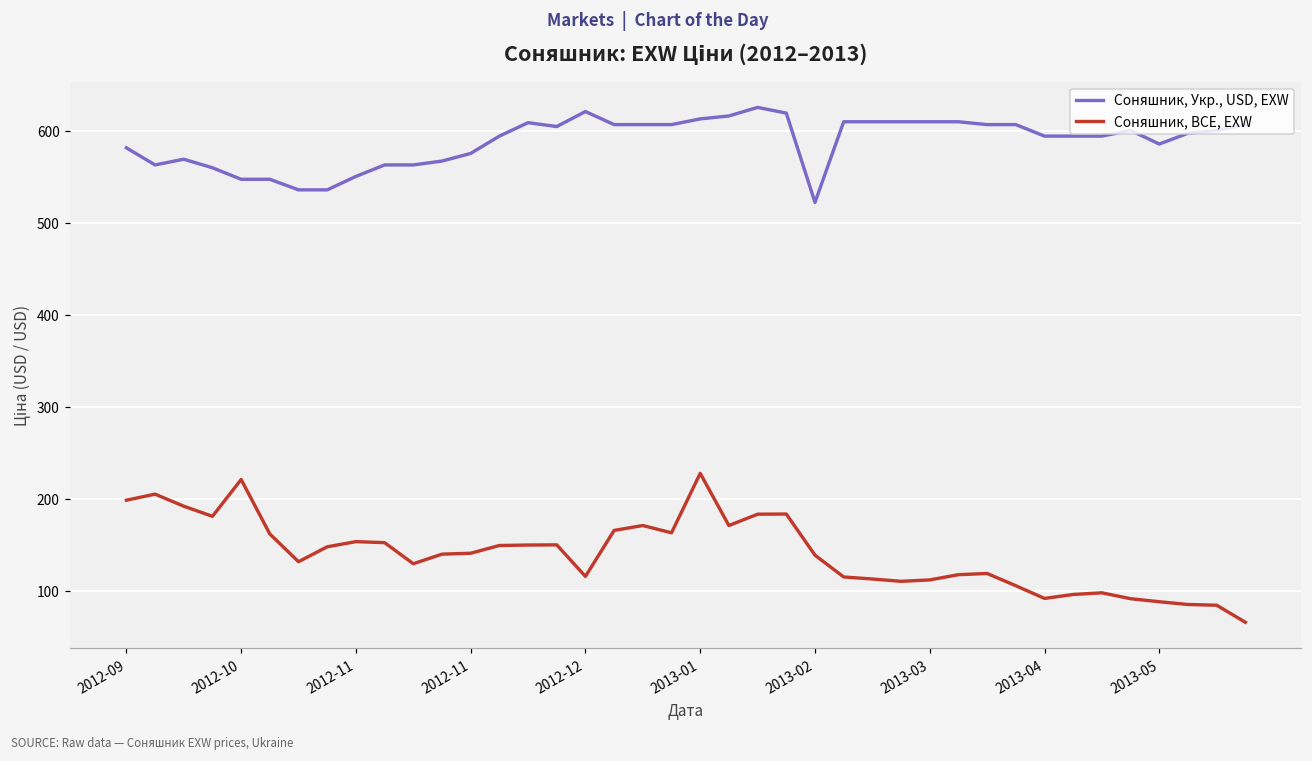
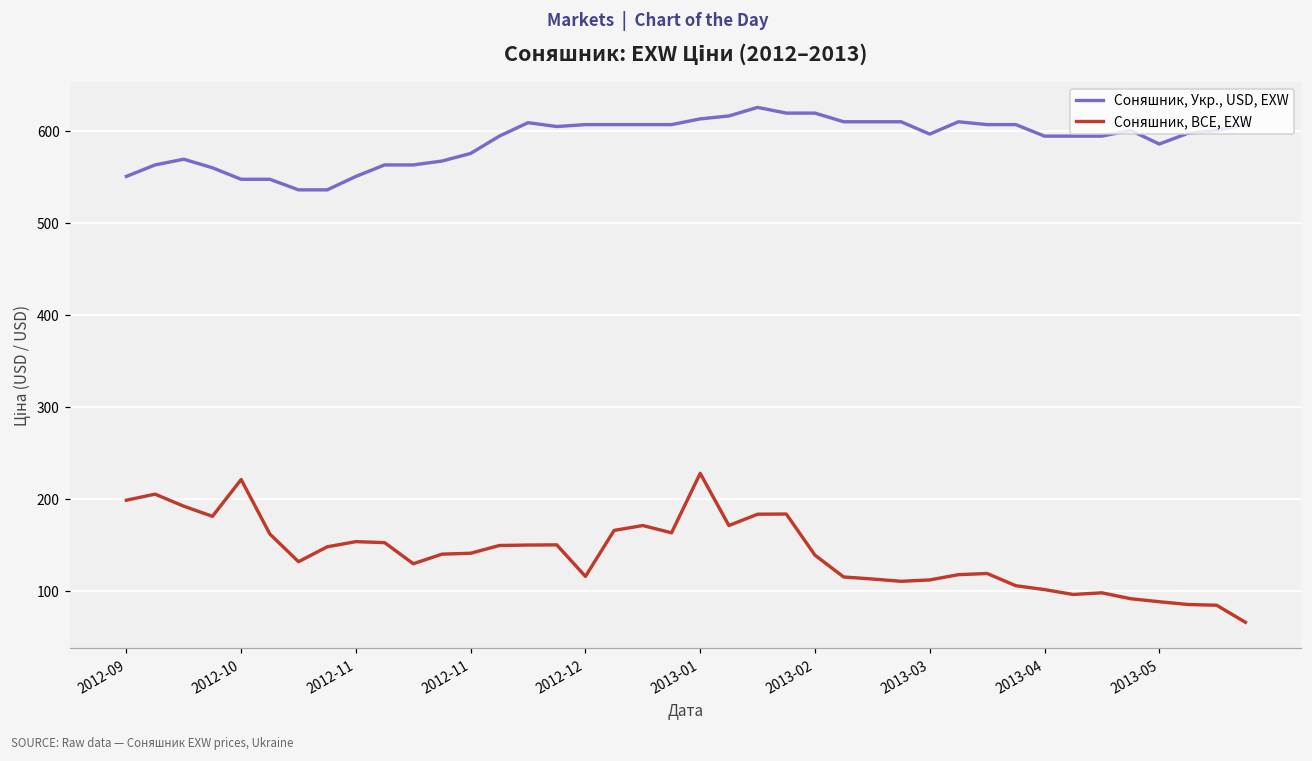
Соняшник, Укр., USD, EXW, 2012-09: 580 -> 550
Соняшник, Укр., USD, EXW, 2012-12: 620 -> 610
Соняшник, Укр., USD, EXW, 2013-02: 520 -> 620
Соняшник, Укр., USD, EXW, 2013-03: 610 -> 600
Соняшник, BCE, EXW, 2013-04: 90 -> 100
